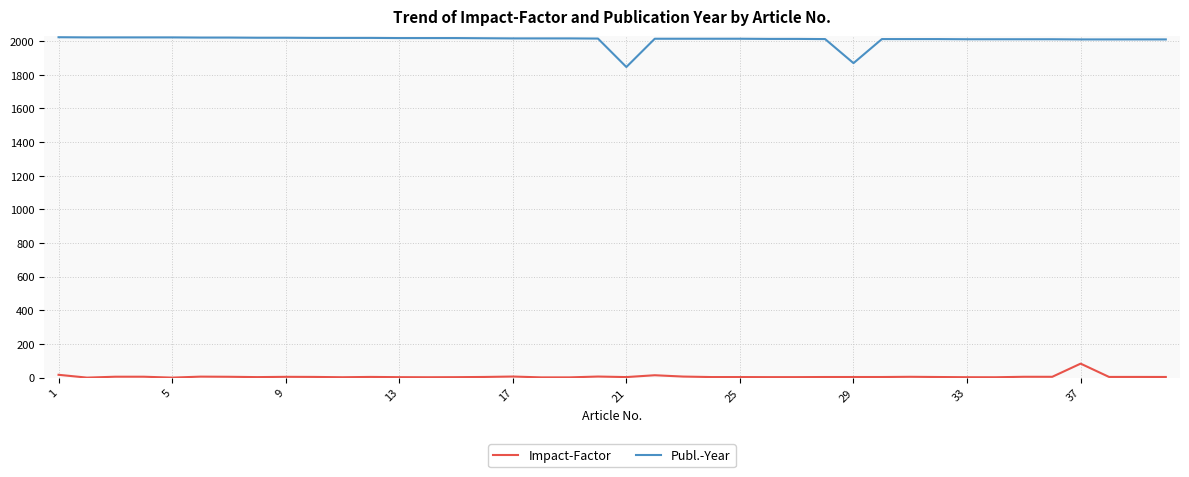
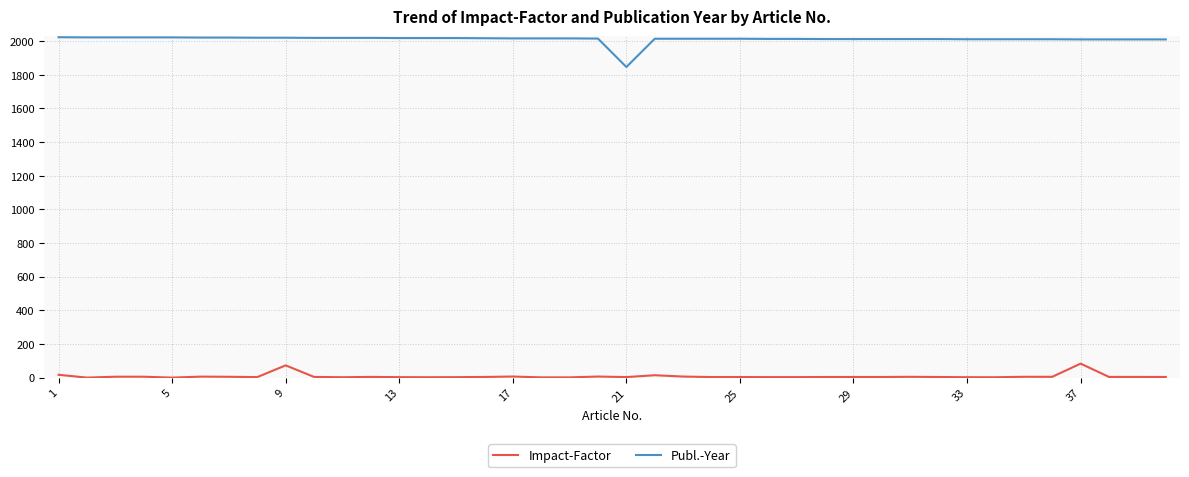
Impact-Factor, 9: 0 -> 70
Publ.-Year, 29: 1870 -> 2010
